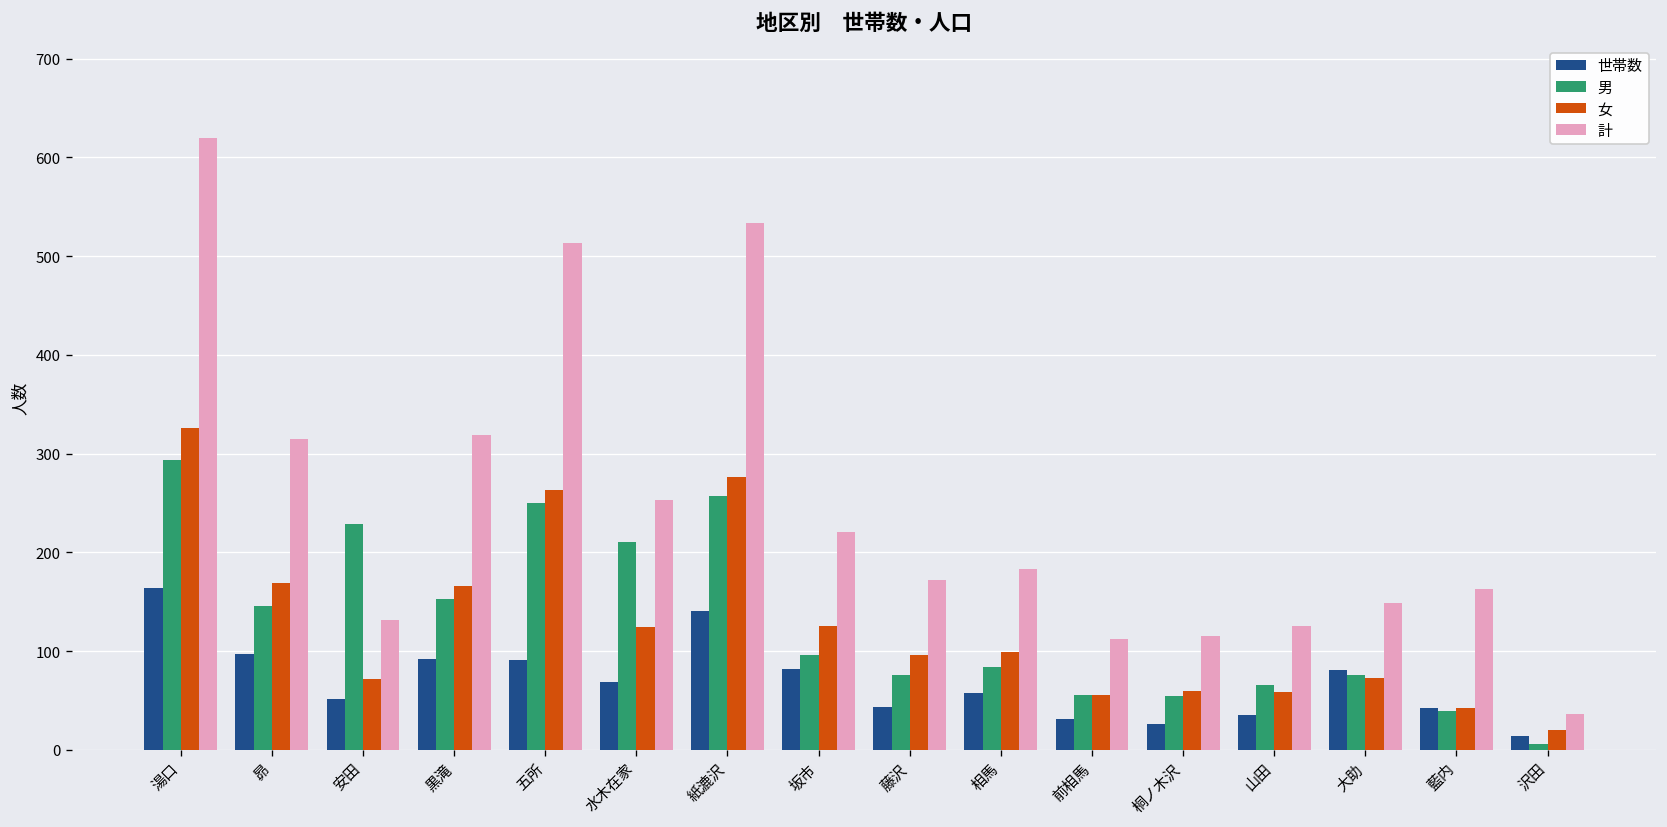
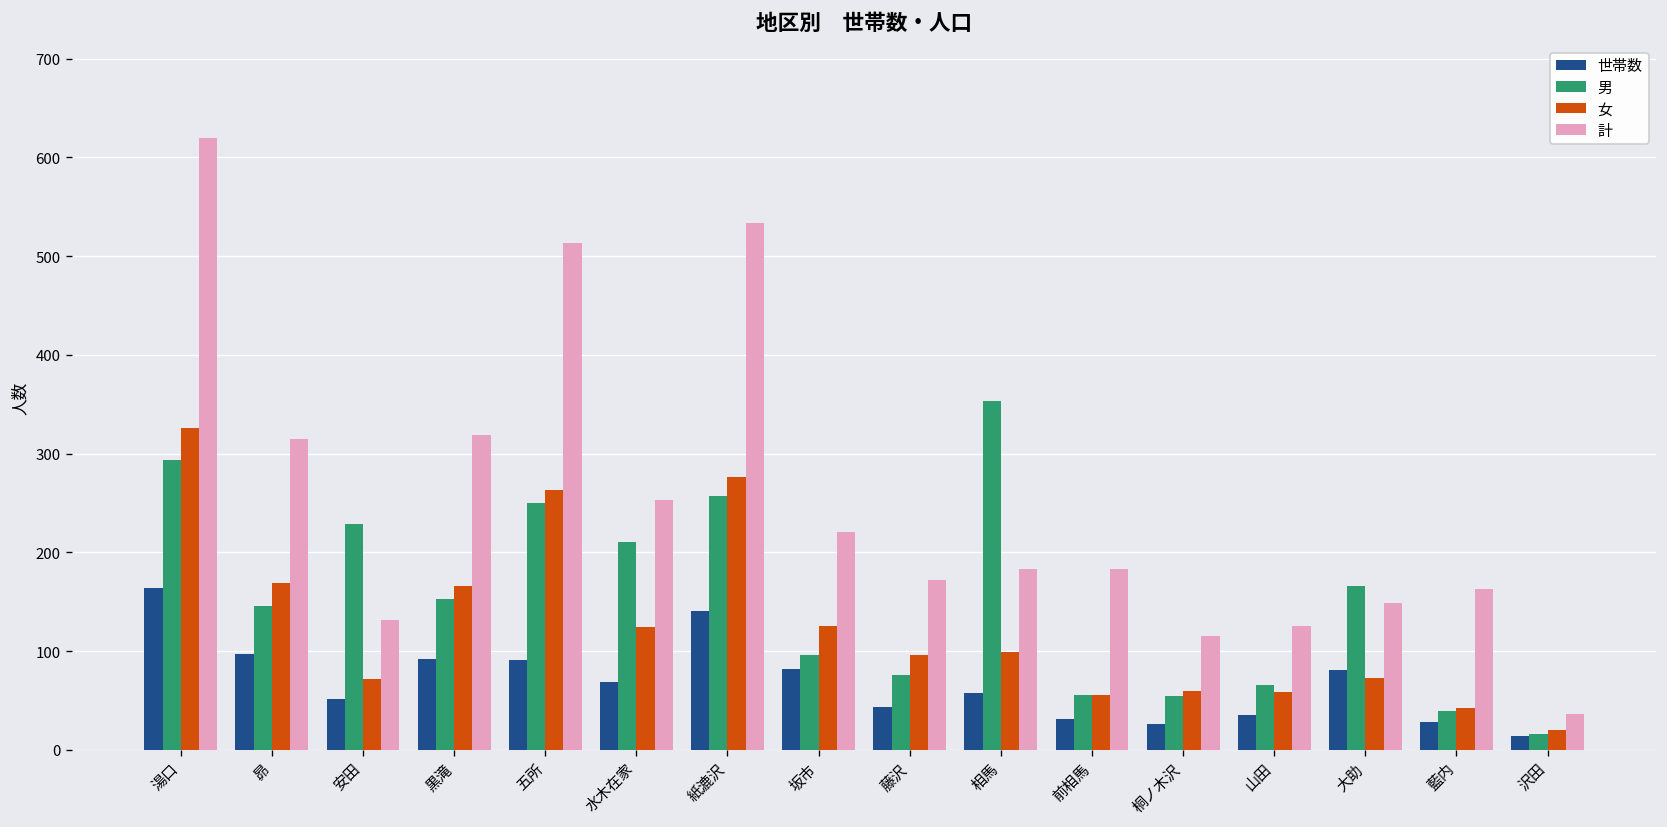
男, 相馬: 80 -> 350
計, 前相馬: 110 -> 180
男, 大助: 80 -> 170
世帯数, 藍内: 40 -> 30
男, 沢田: 10 -> 20
